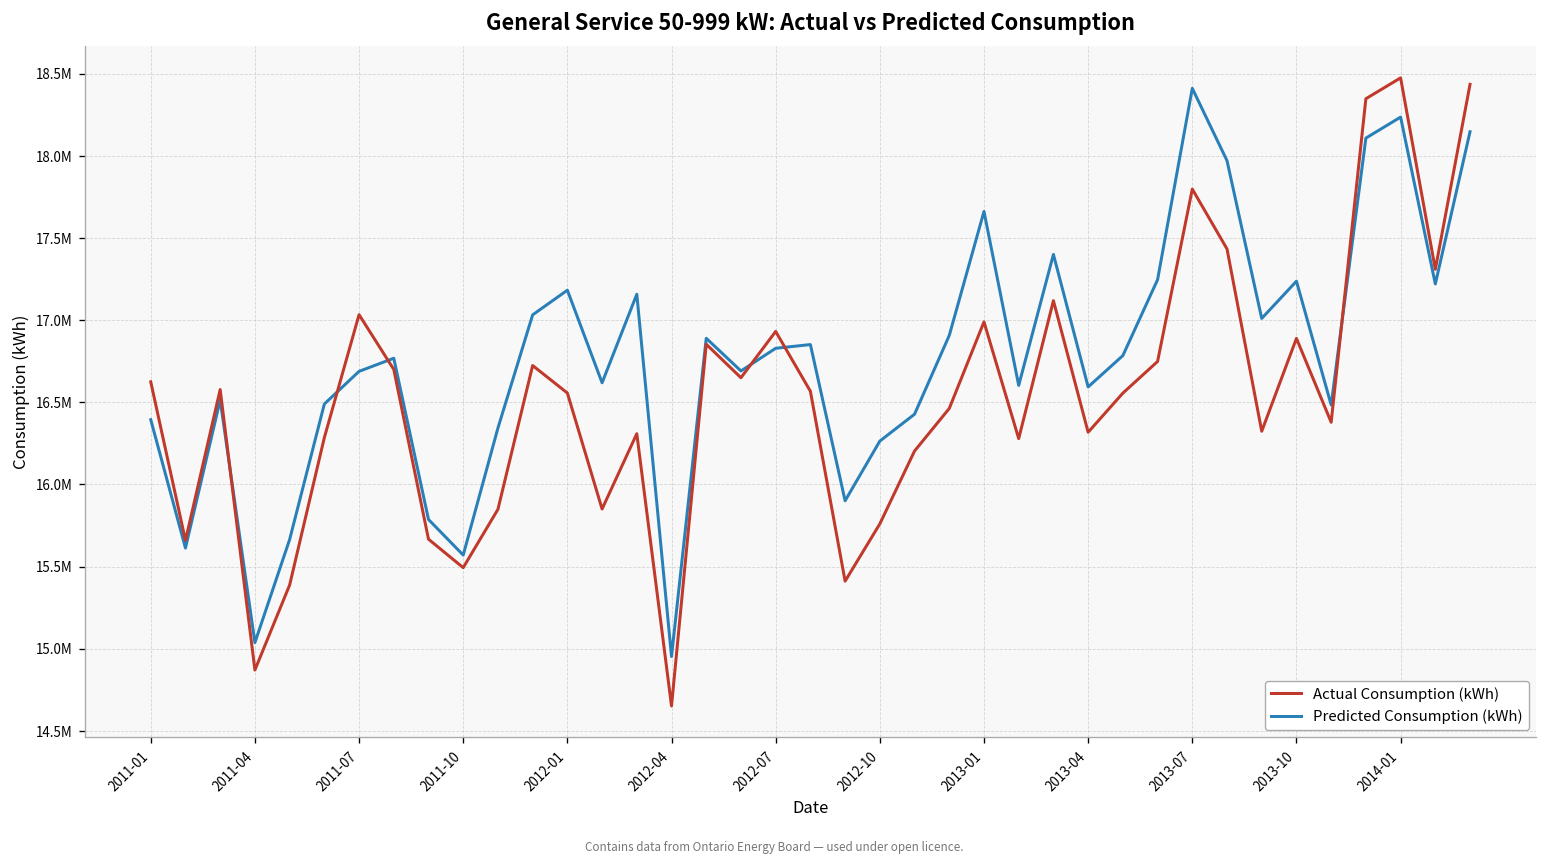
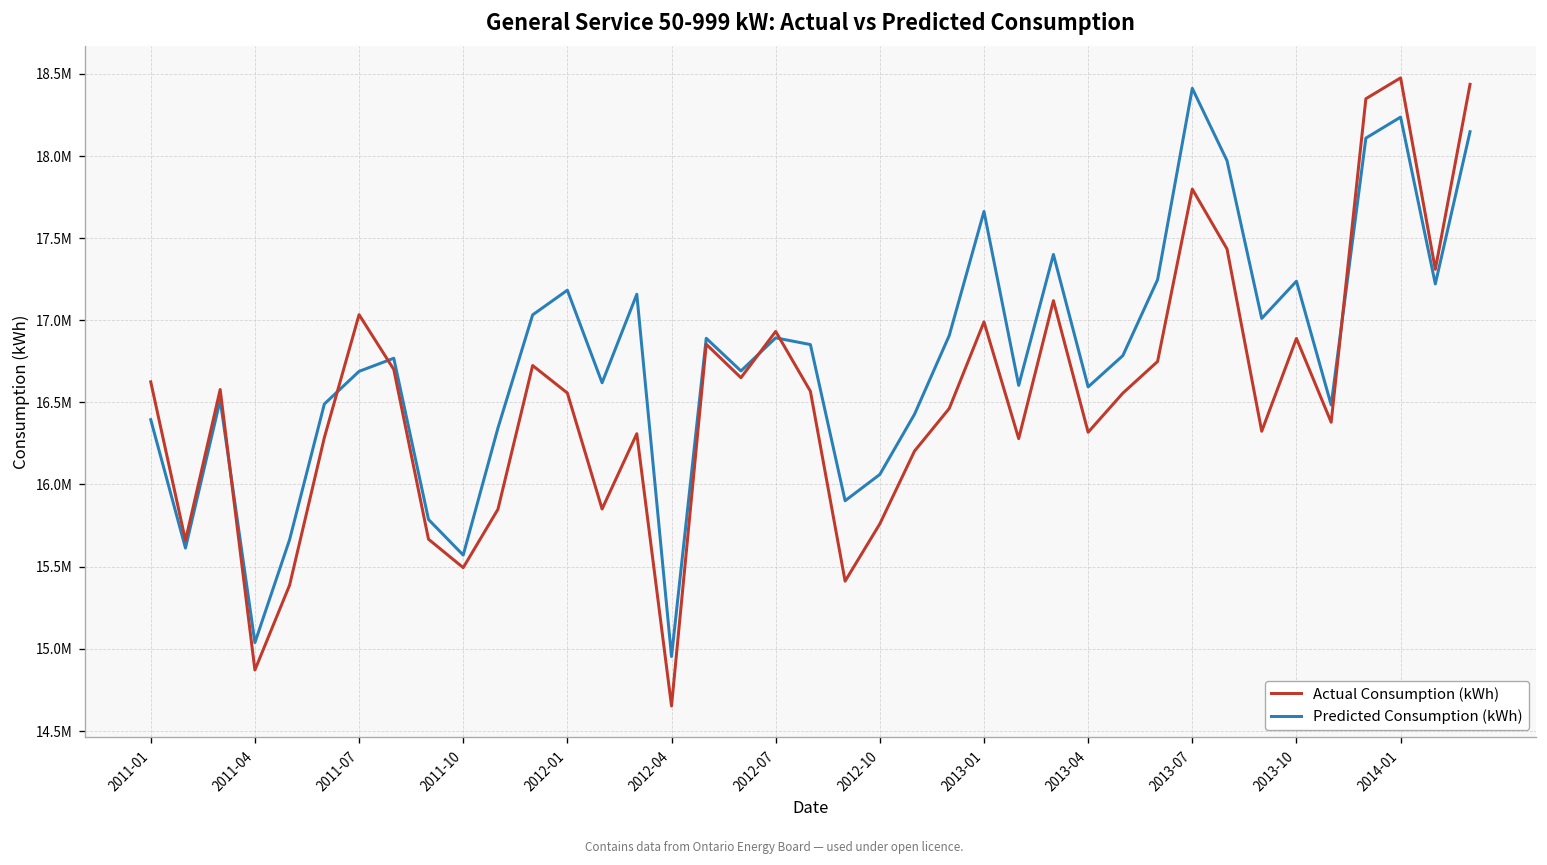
Predicted Consumption (kWh), 2012-07: 16830000 -> 16890000
Predicted Consumption (kWh), 2012-10: 16260000 -> 16060000
